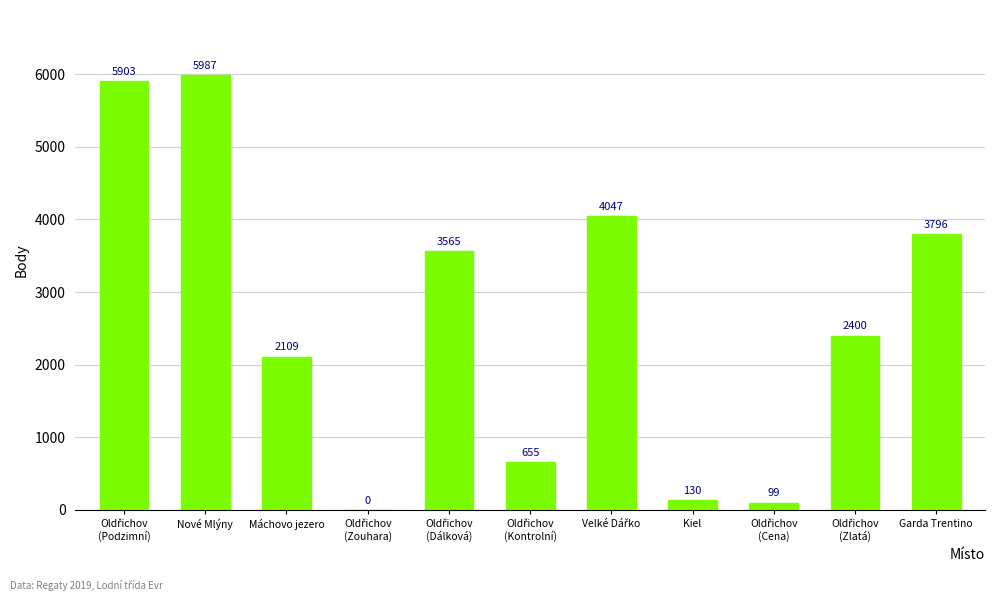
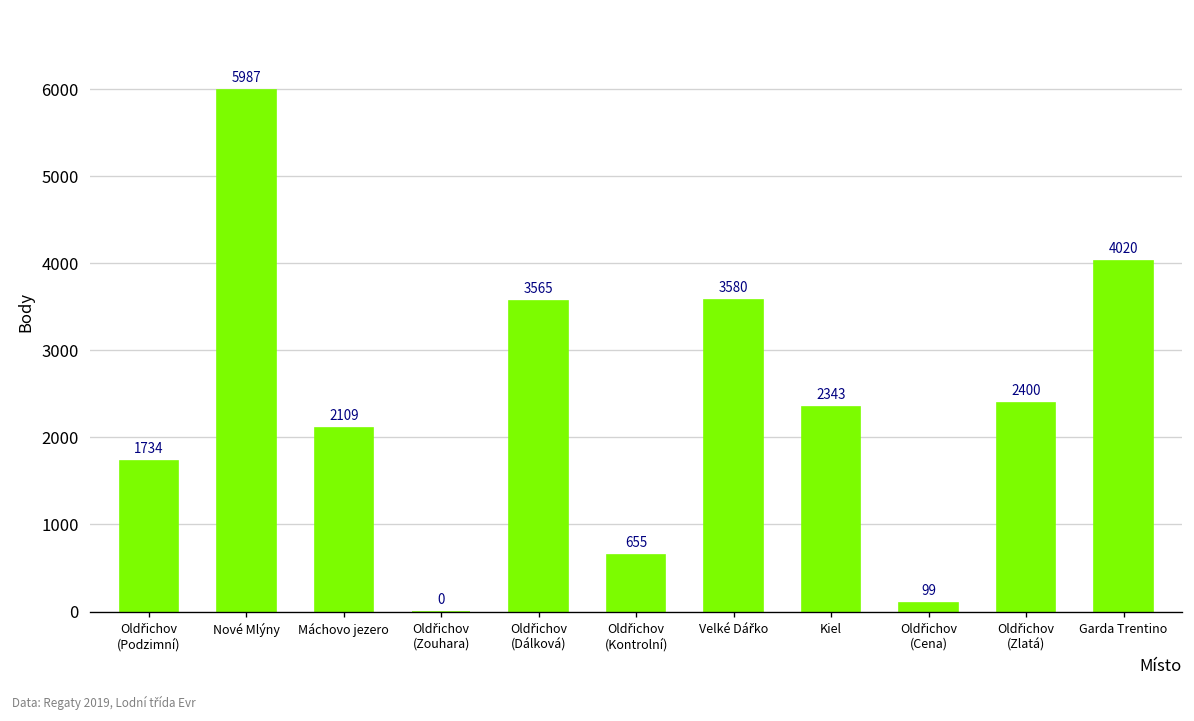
Oldřichov (Podzimní): 5903 -> 1734
Velké Dářko: 4047 -> 3580
Kiel: 130 -> 2343
Garda Trentino: 3796 -> 4020
